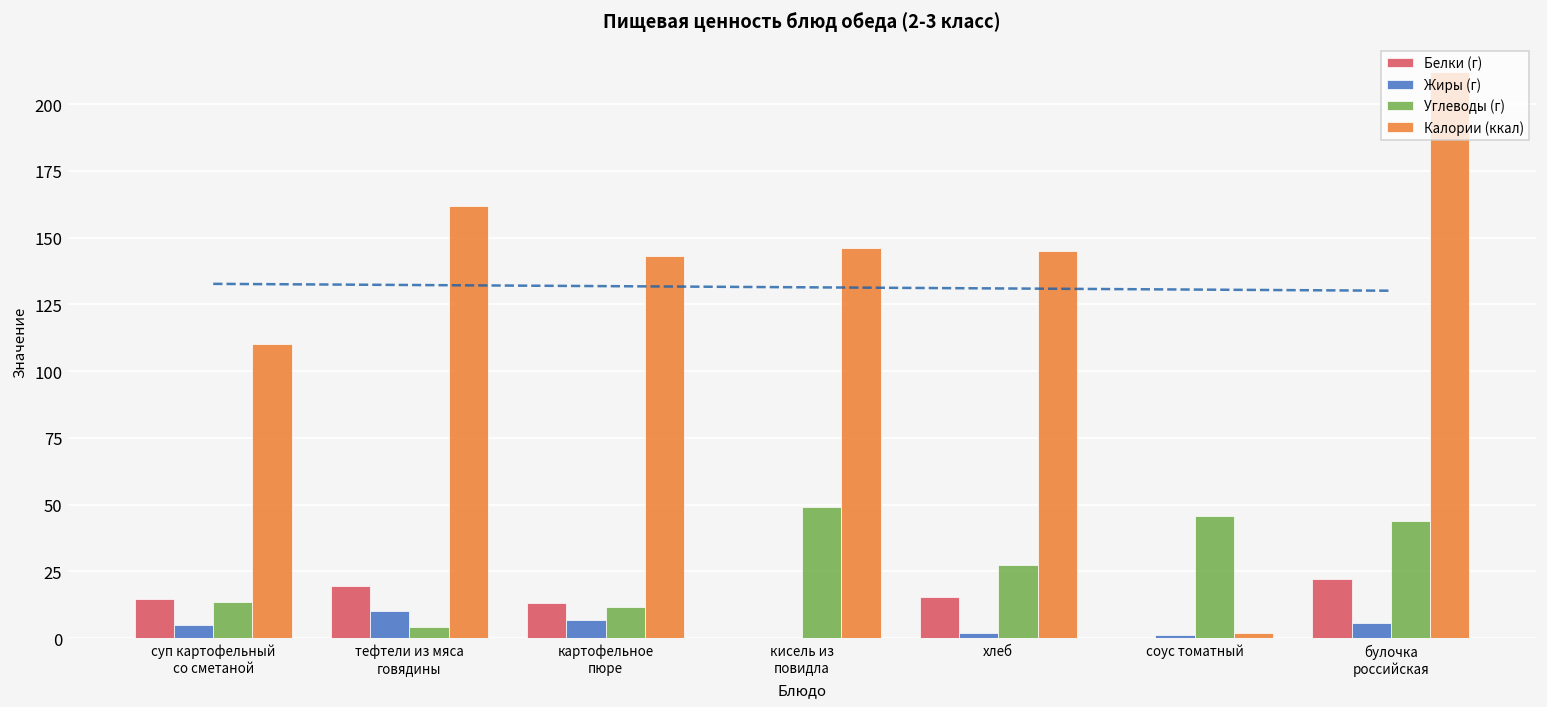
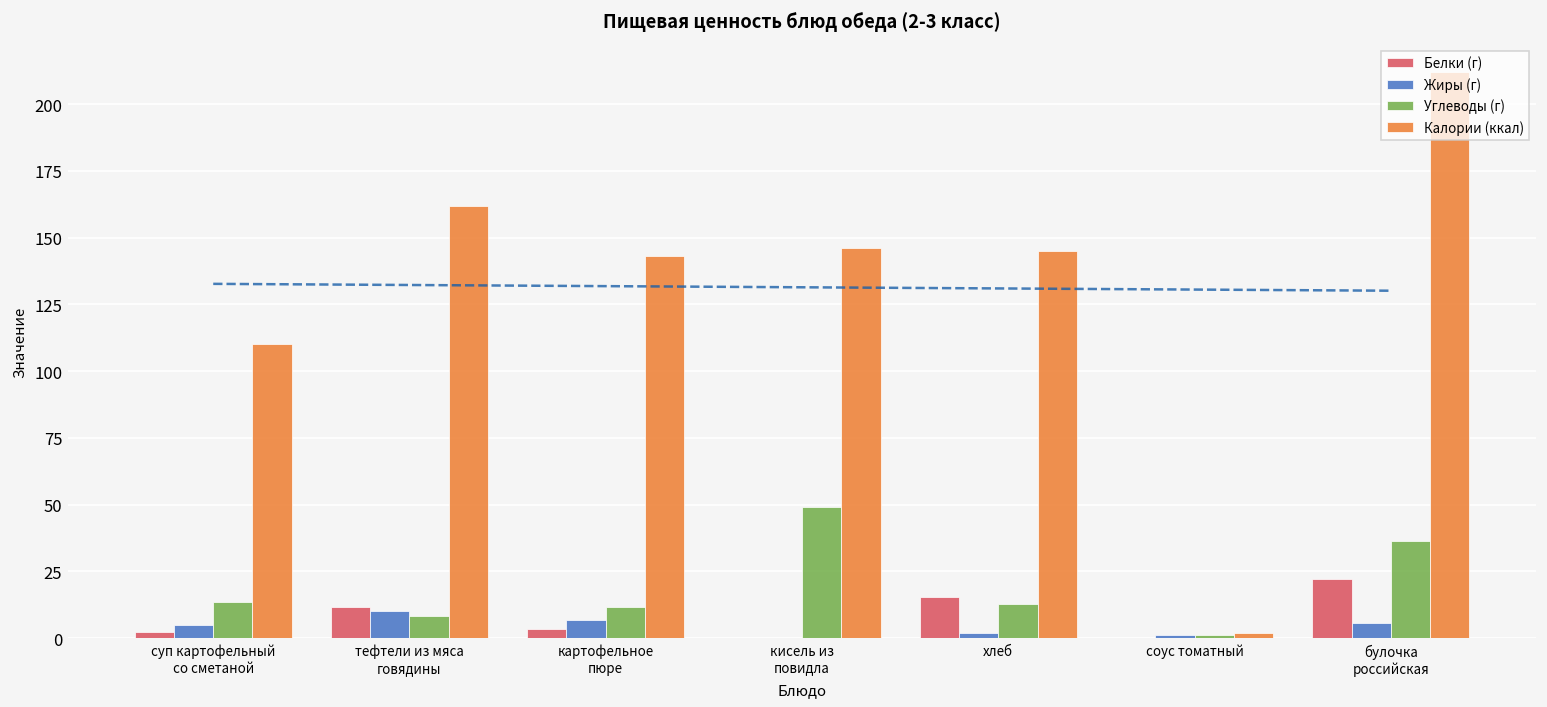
Белки (г), суп картофельный со сметаной: 15 -> 2
Белки (г), тефтели из мяса говядины: 20 -> 12
Углеводы (г), тефтели из мяса говядины: 4 -> 8
Белки (г), картофельное пюре: 13 -> 3
Углеводы (г), хлеб: 28 -> 13
Углеводы (г), соус томатный: 46 -> 1
Углеводы (г), булочка российская: 44 -> 36
